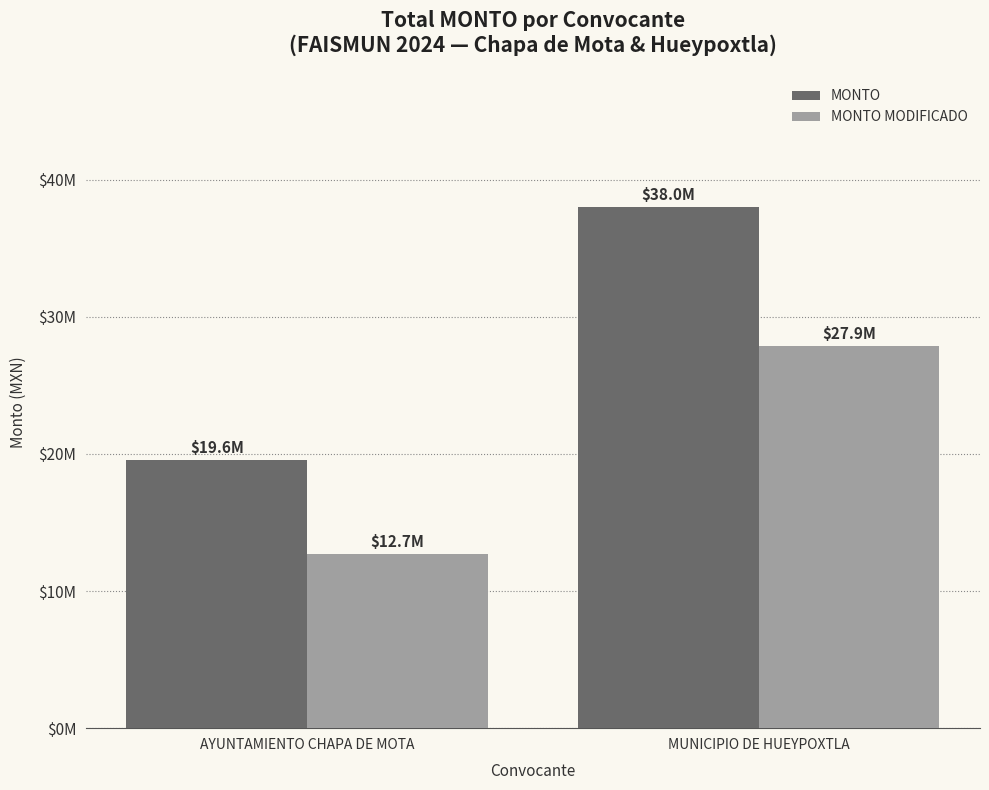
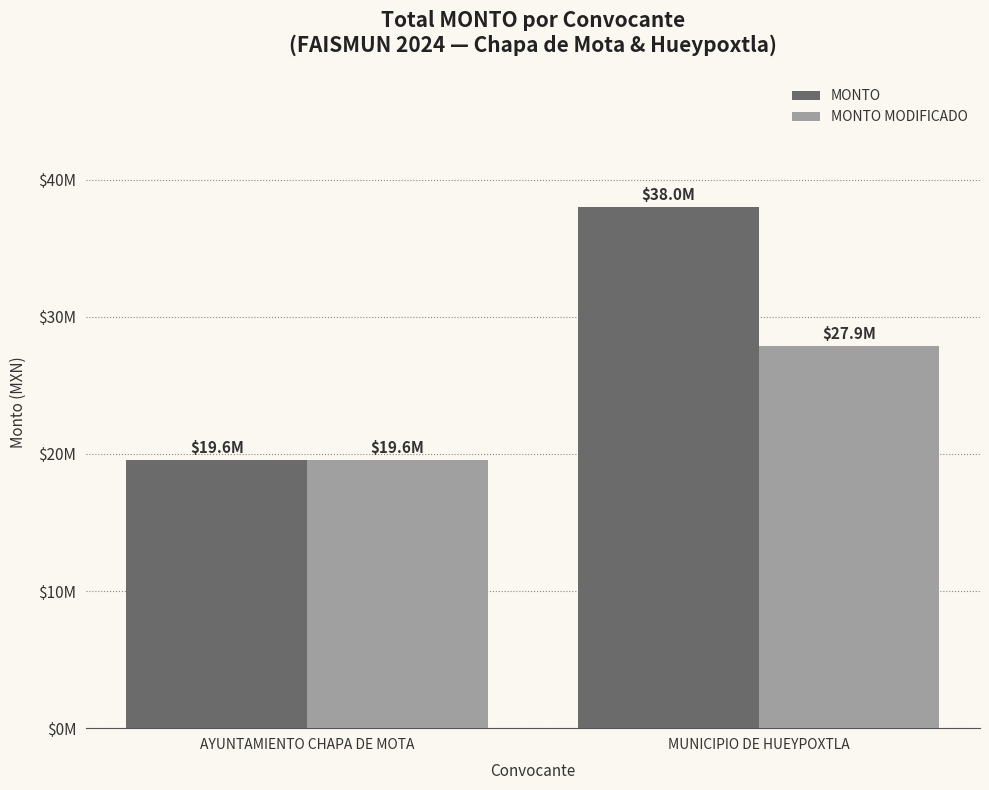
MONTO MODIFICADO, AYUNTAMIENTO CHAPA DE MOTA: $12.7M -> $19.6M
